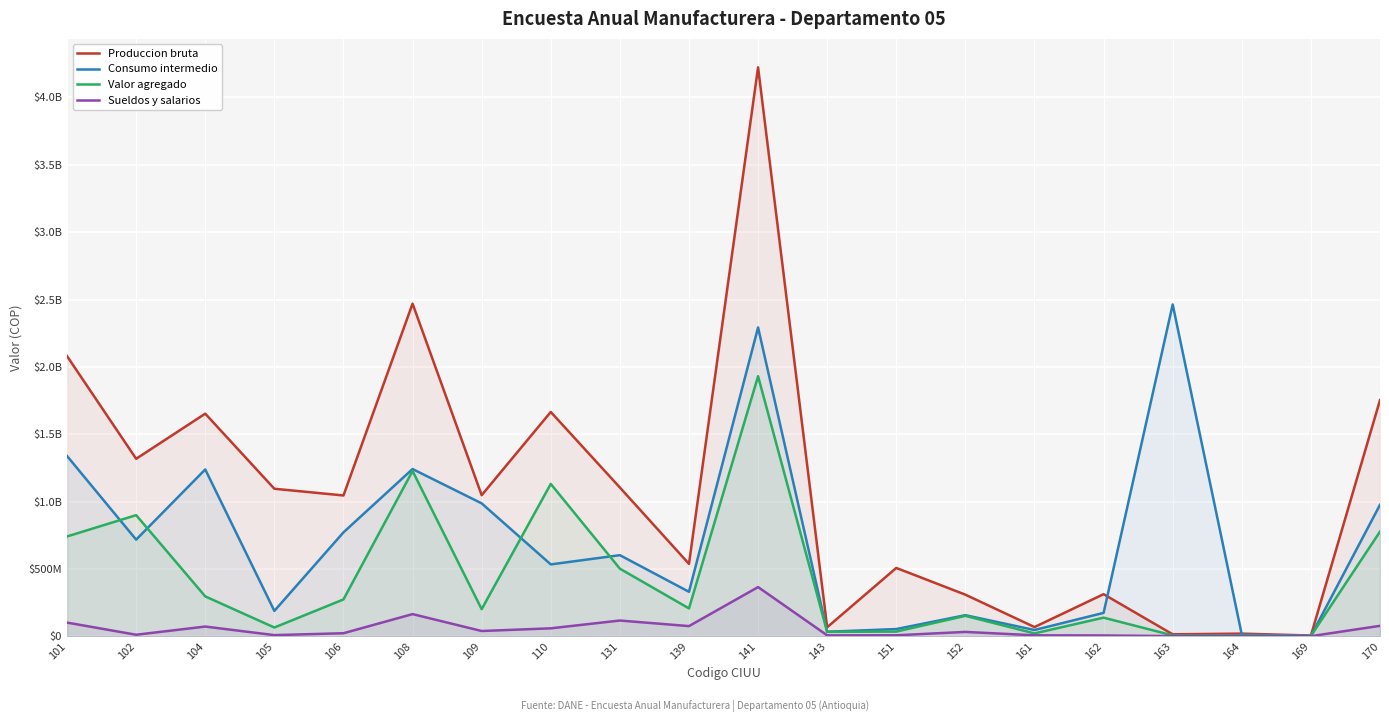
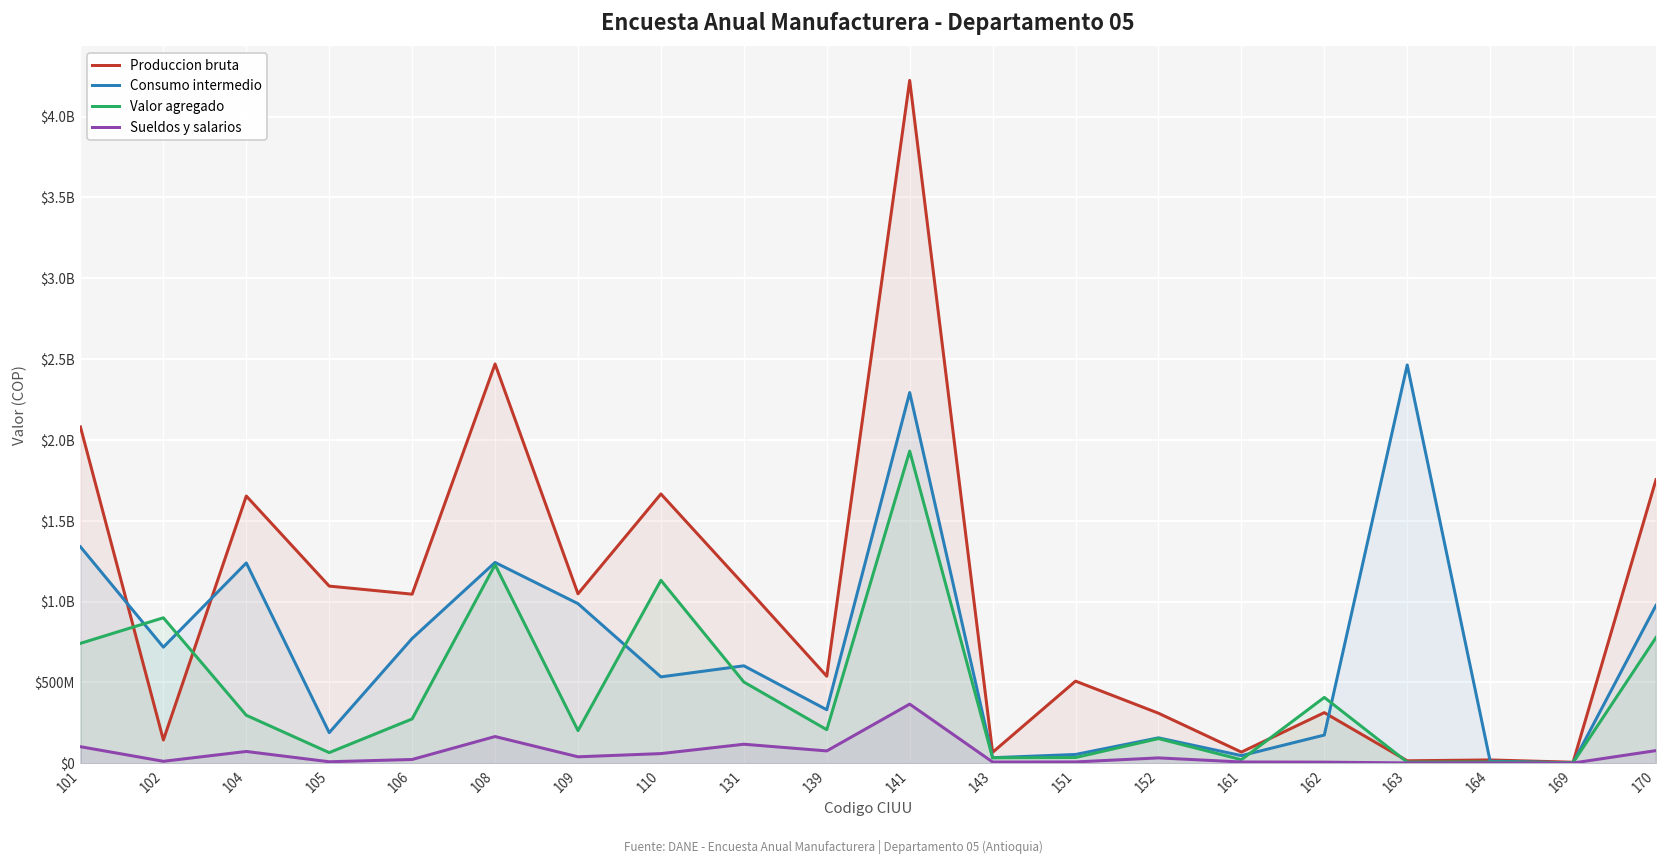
Produccion bruta, 102: $1320000000 -> $140000000
Valor agregado, 162: $140000000 -> $410000000
